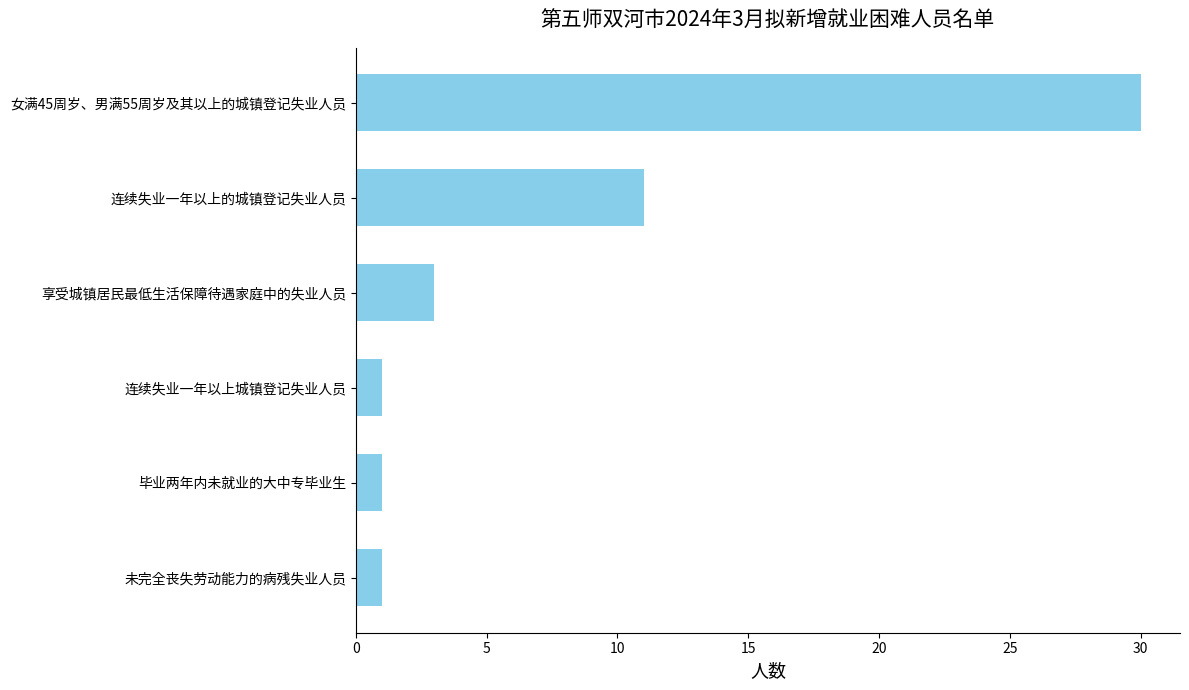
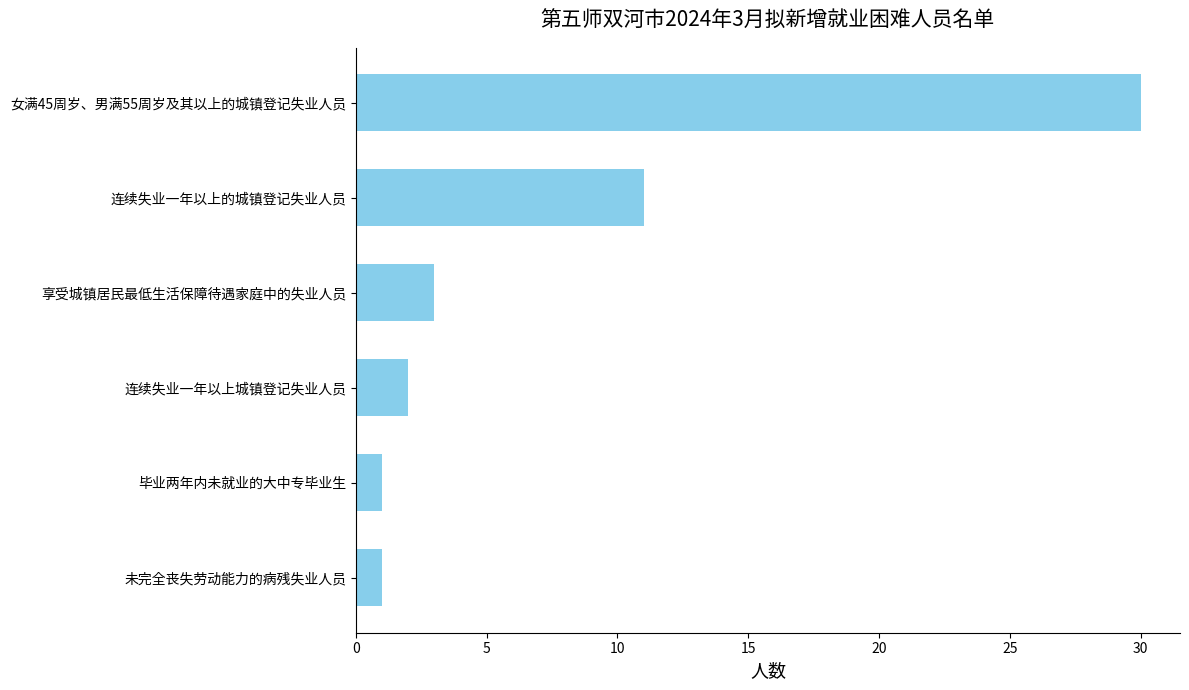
连续失业一年以上城镇登记失业人员: 1 -> 2
